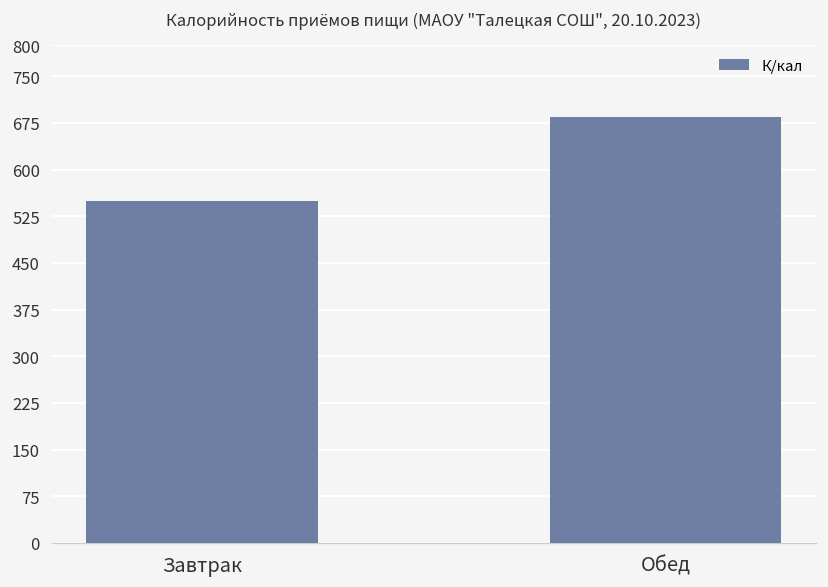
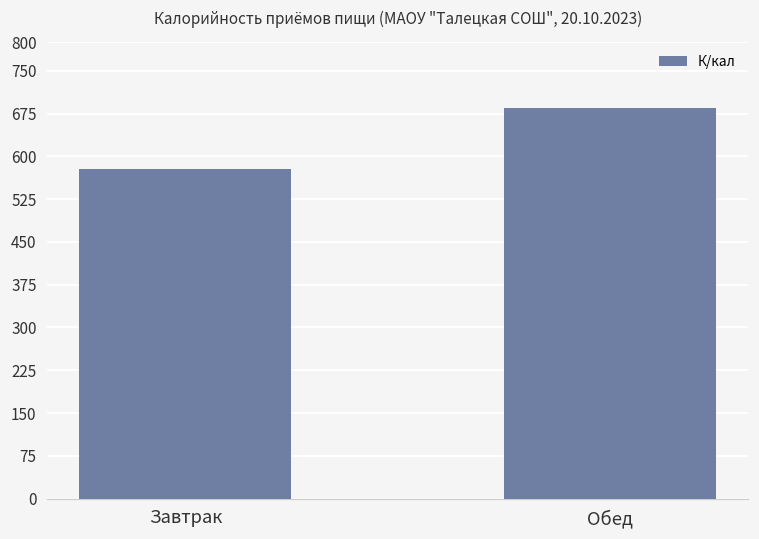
Завтрак: 550 -> 580
